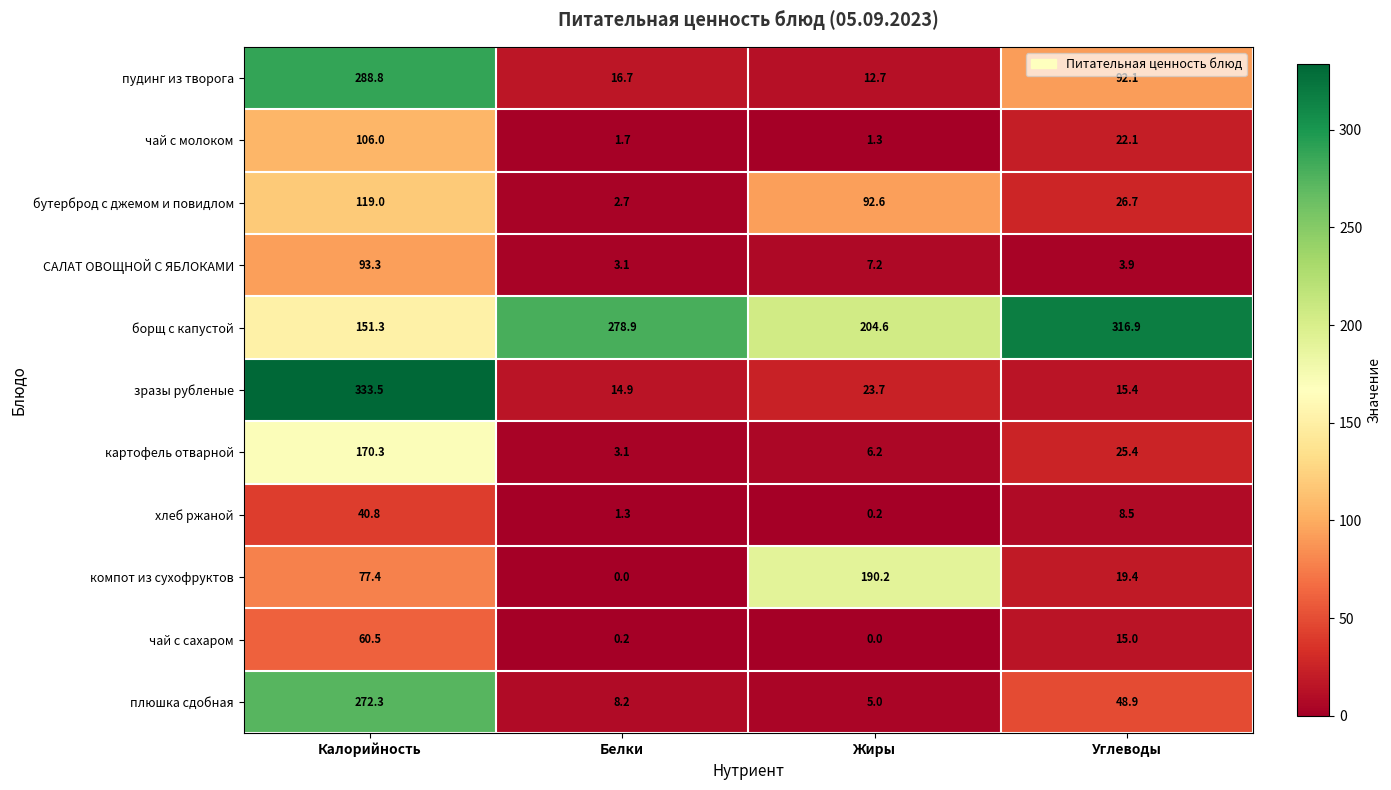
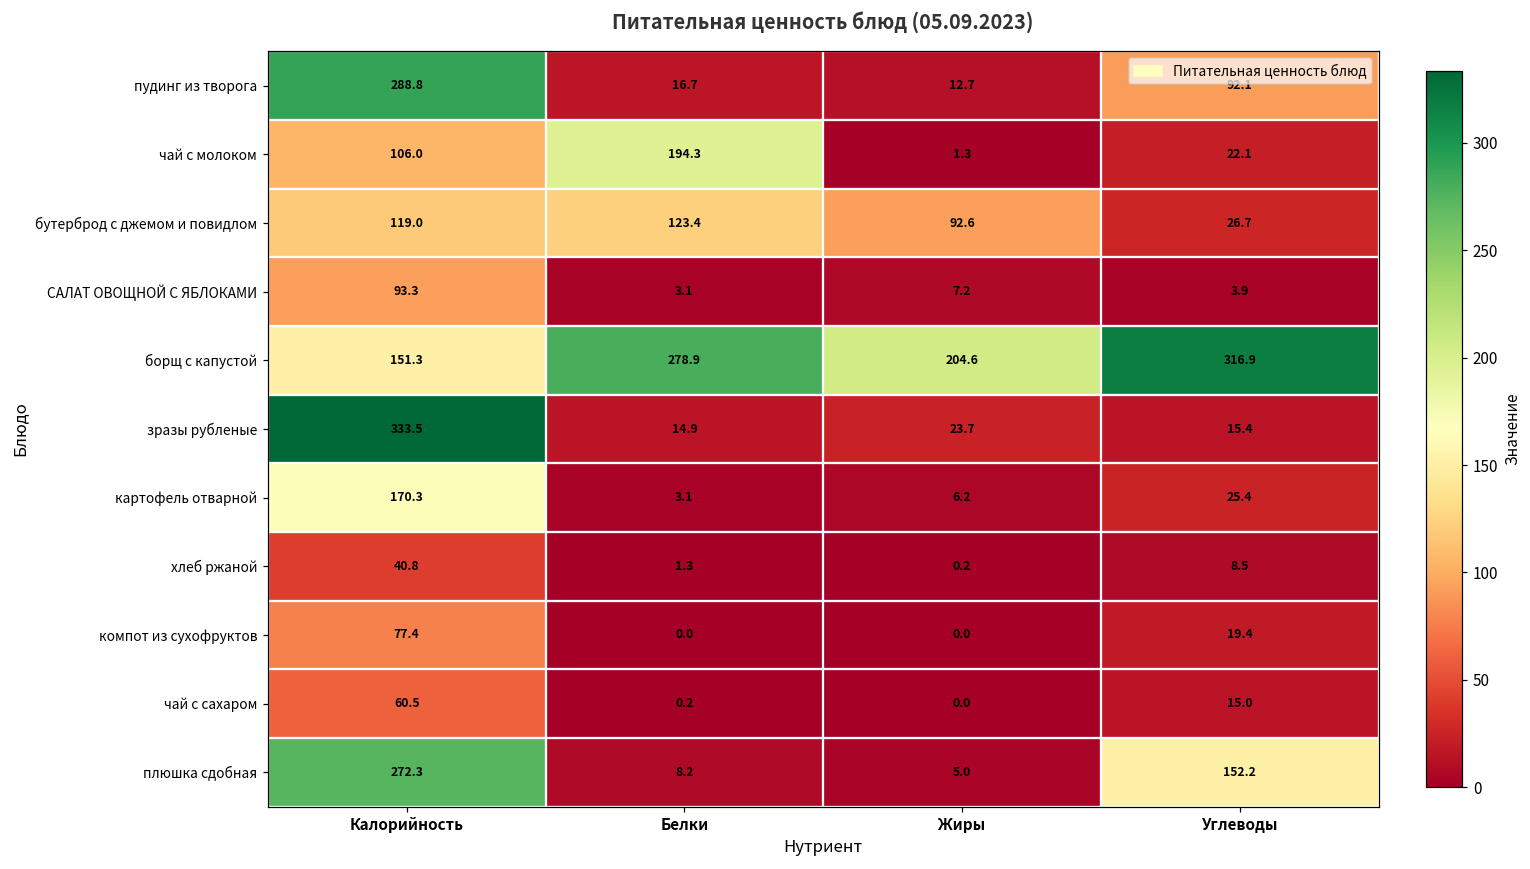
чай с молоком, Белки: 1.7 -> 194.3
бутерброд с джемом и повидлом, Белки: 2.7 -> 123.4
компот из сухофруктов, Жиры: 190.2 -> 0.0
плюшка сдобная, Углеводы: 48.9 -> 152.2
